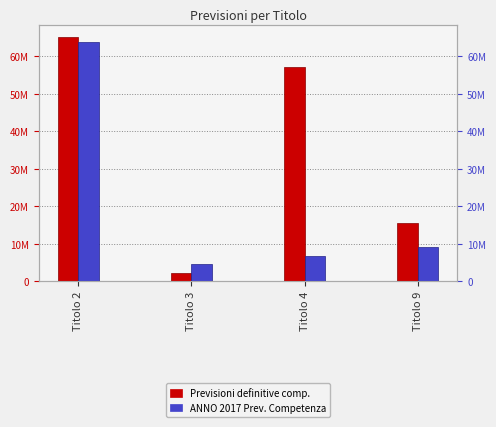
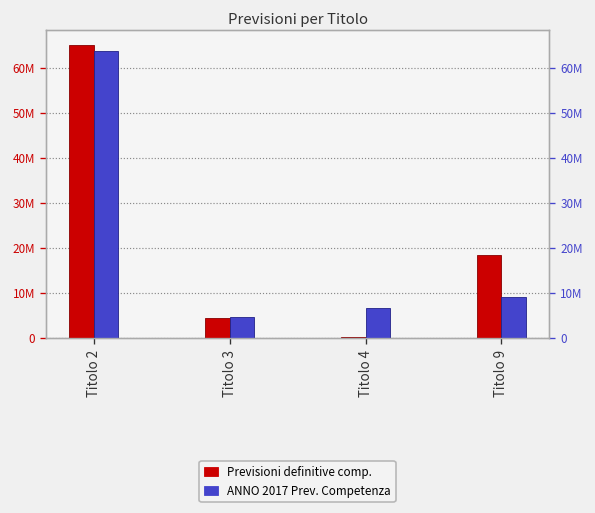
Previsioni definitive comp., Titolo 3: 2000000 -> 4000000
Previsioni definitive comp., Titolo 4: 57000000 -> 0
Previsioni definitive comp., Titolo 9: 15000000 -> 19000000
